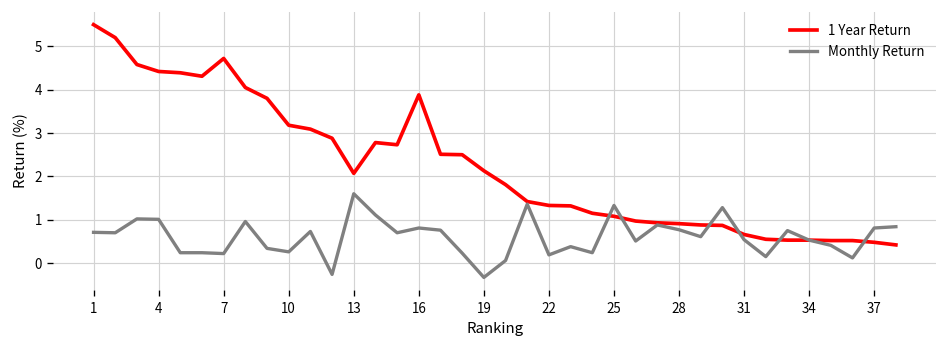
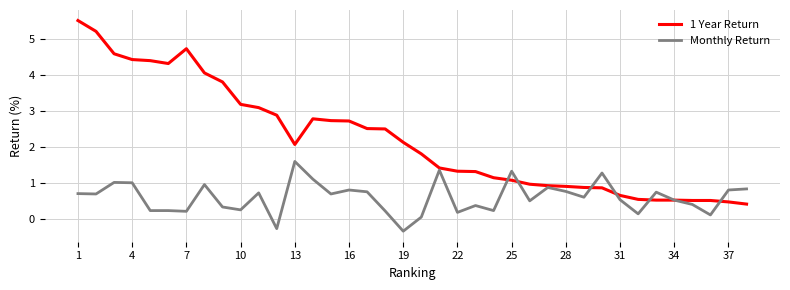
1 Year Return, 16: 3.9 -> 2.7
